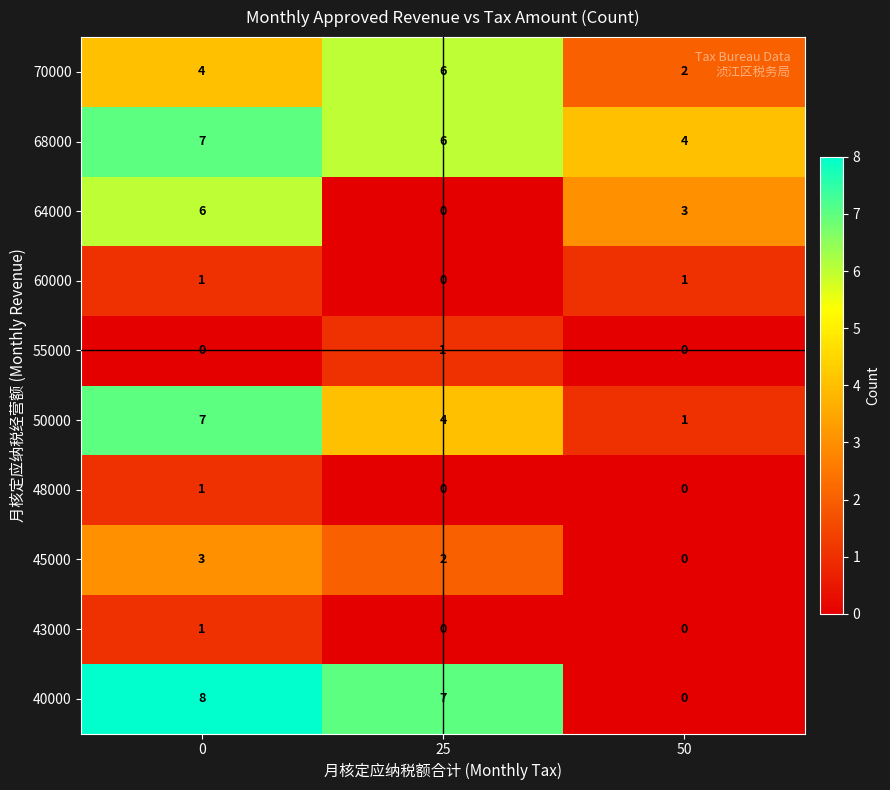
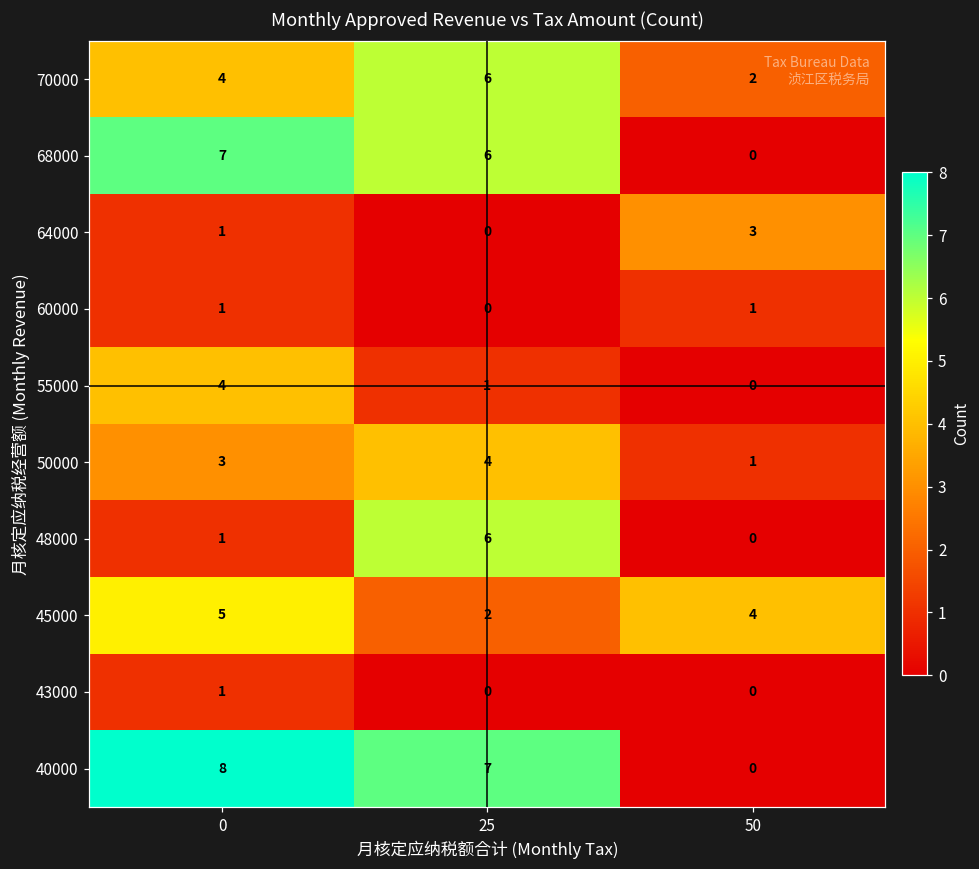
68000, 50: 4 -> 0
64000, 0: 6 -> 1
55000, 0: 0 -> 4
50000, 0: 7 -> 3
48000, 25: 0 -> 6
45000, 0: 3 -> 5
45000, 50: 0 -> 4
